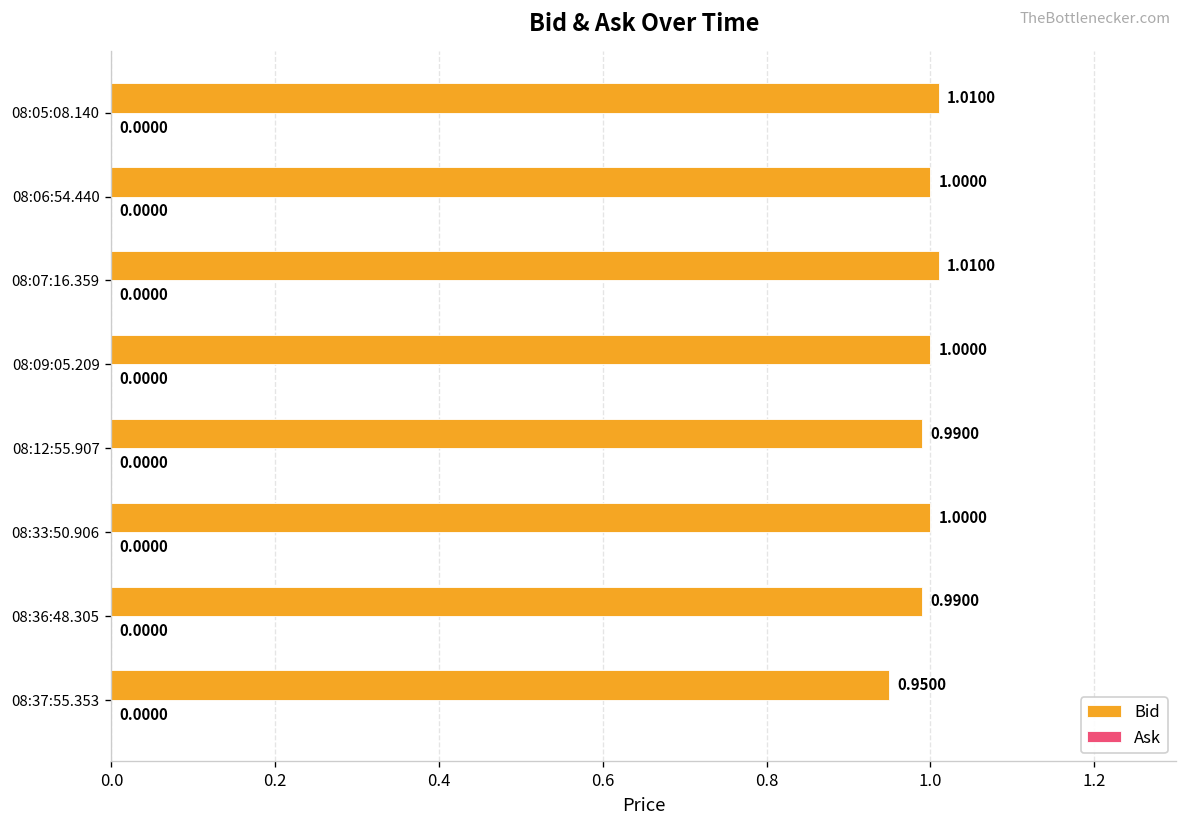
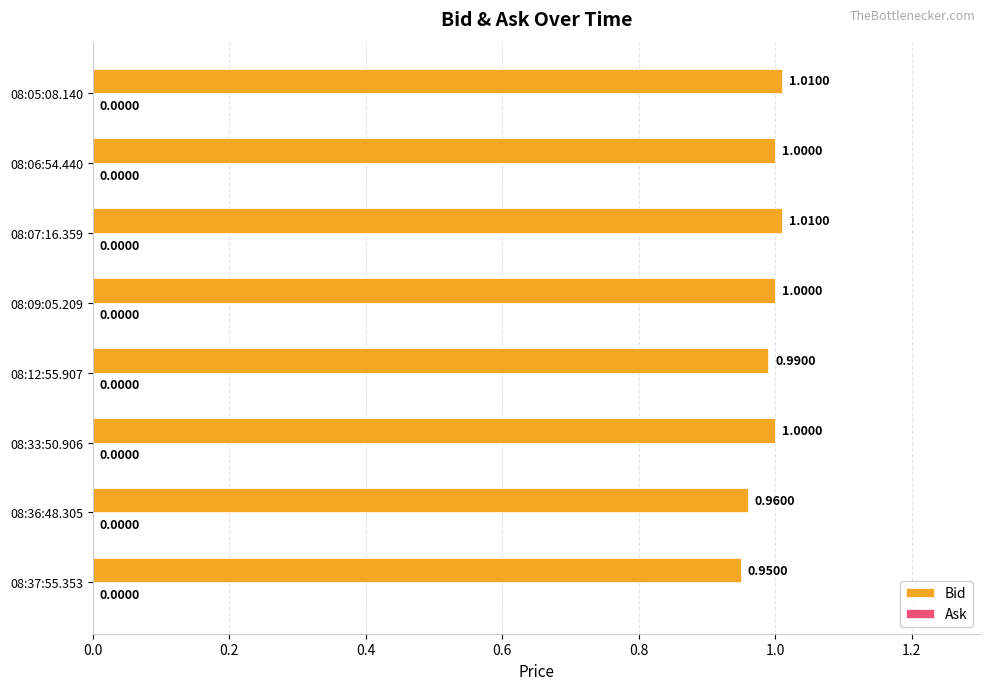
Bid, 08:36:48.305: 0.9900 -> 0.9600
